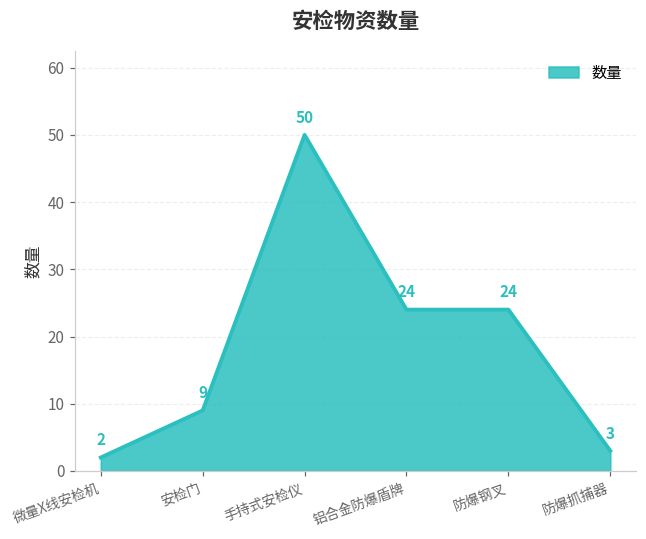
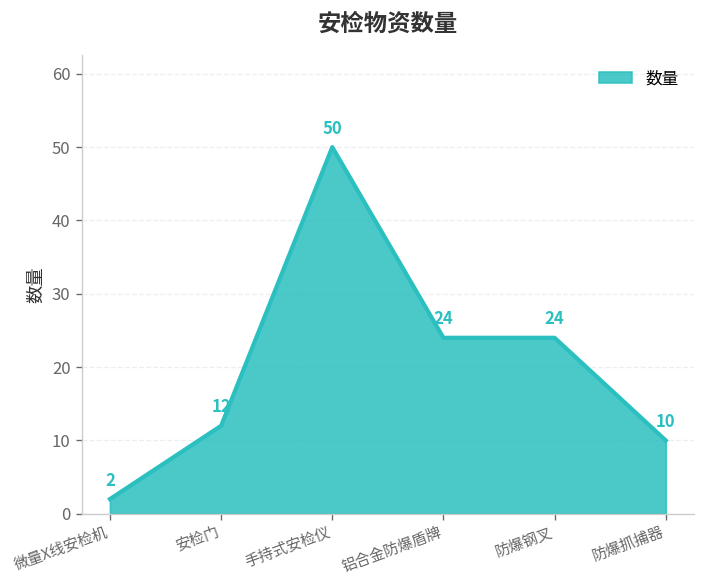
安检门: 9 -> 12
防爆抓捕器: 3 -> 10
